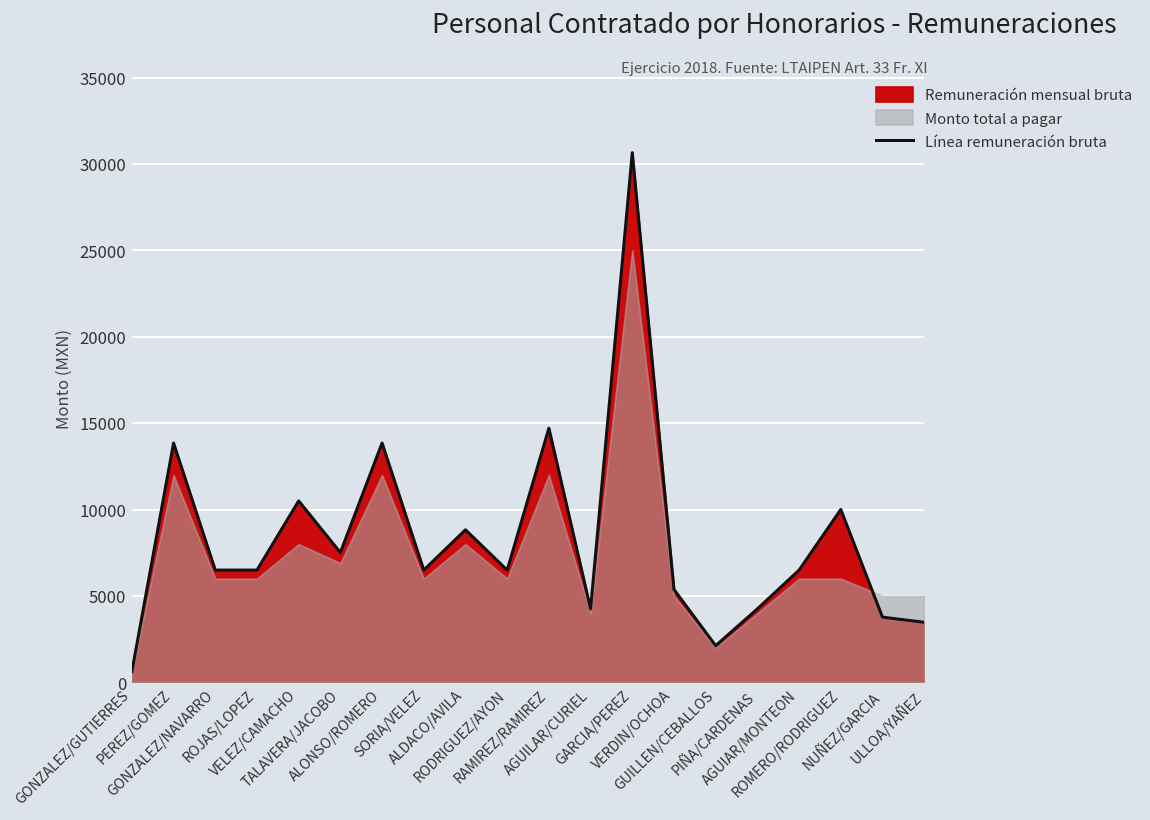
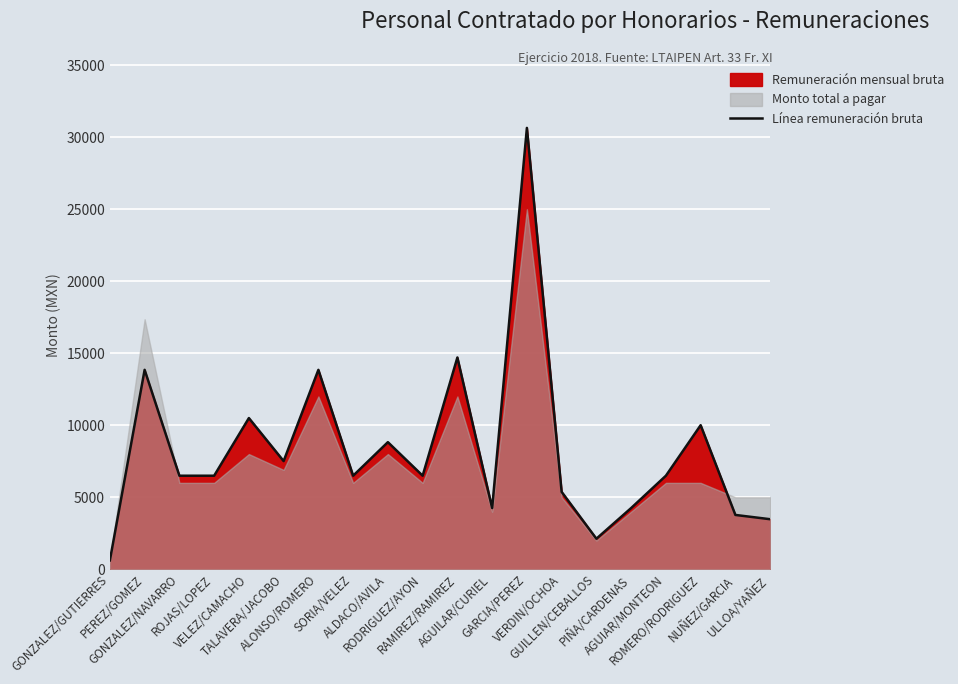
Monto total a pagar, PEREZ/GOMEZ: 12000 -> 17400
